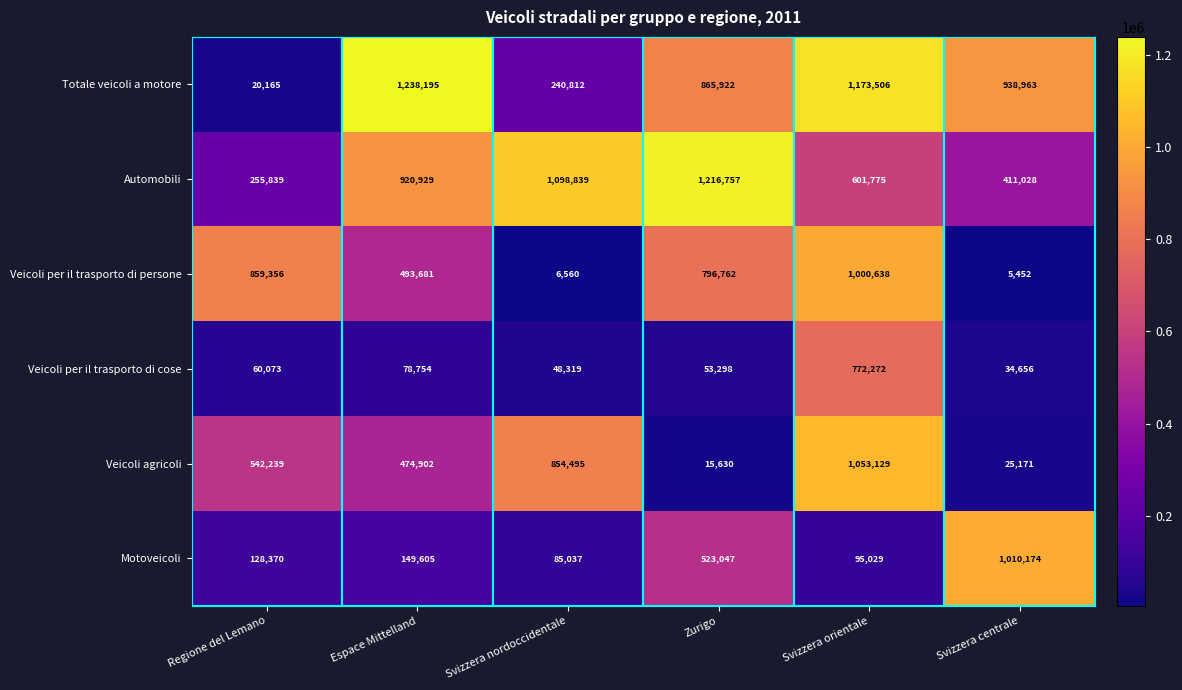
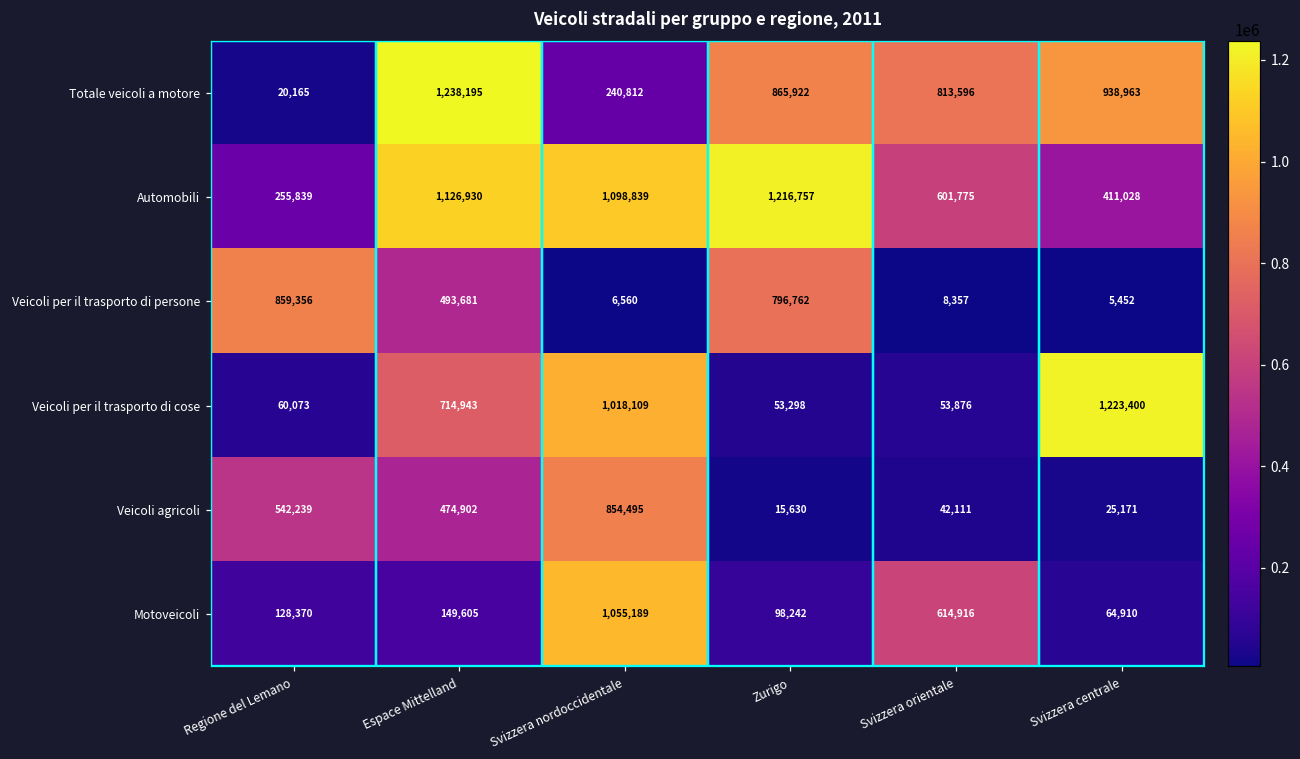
Totale veicoli a motore, Svizzera orientale: 1,173,506 -> 813,596
Automobili, Espace Mittelland: 920,929 -> 1,126,930
Veicoli per il trasporto di persone, Svizzera orientale: 1,000,638 -> 8,357
Veicoli per il trasporto di cose, Espace Mittelland: 78,754 -> 714,943
Veicoli per il trasporto di cose, Svizzera nordoccidentale: 48,319 -> 1,018,109
Veicoli per il trasporto di cose, Svizzera orientale: 772,272 -> 53,876
Veicoli per il trasporto di cose, Svizzera centrale: 34,656 -> 1,223,400
Veicoli agricoli, Svizzera orientale: 1,053,129 -> 42,111
Motoveicoli, Svizzera nordoccidentale: 85,037 -> 1,055,189
Motoveicoli, Zurigo: 523,047 -> 98,242
Motoveicoli, Svizzera orientale: 95,029 -> 614,916
Motoveicoli, Svizzera centrale: 1,010,174 -> 64,910
